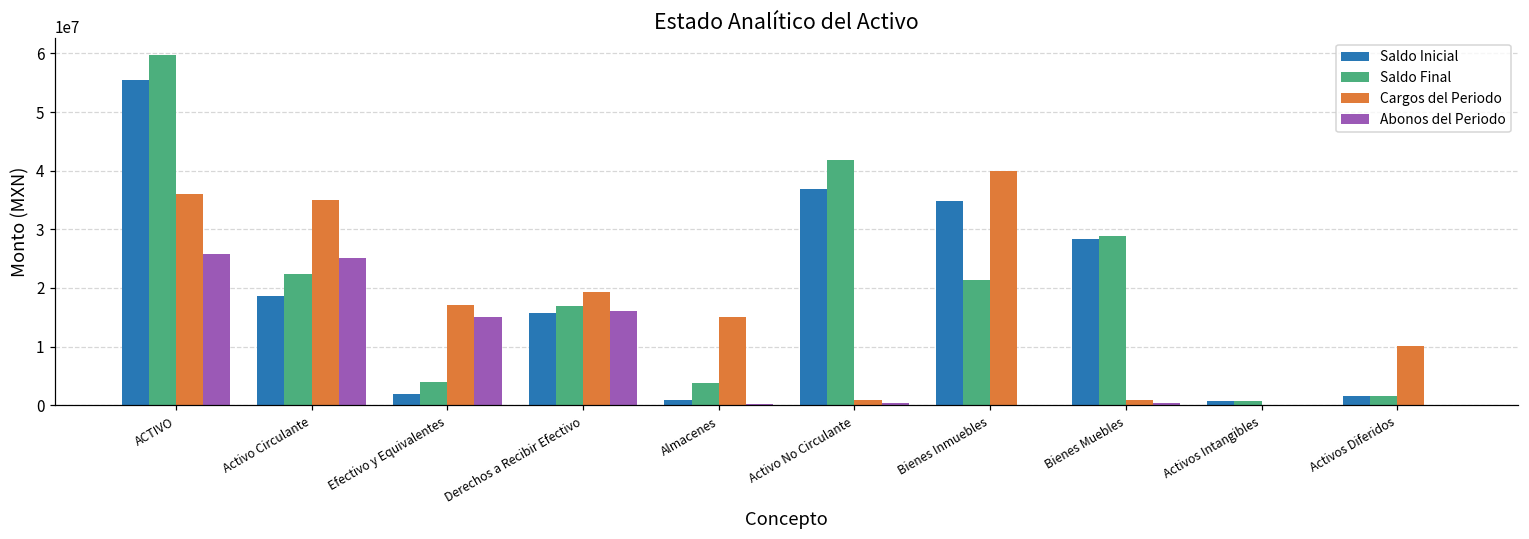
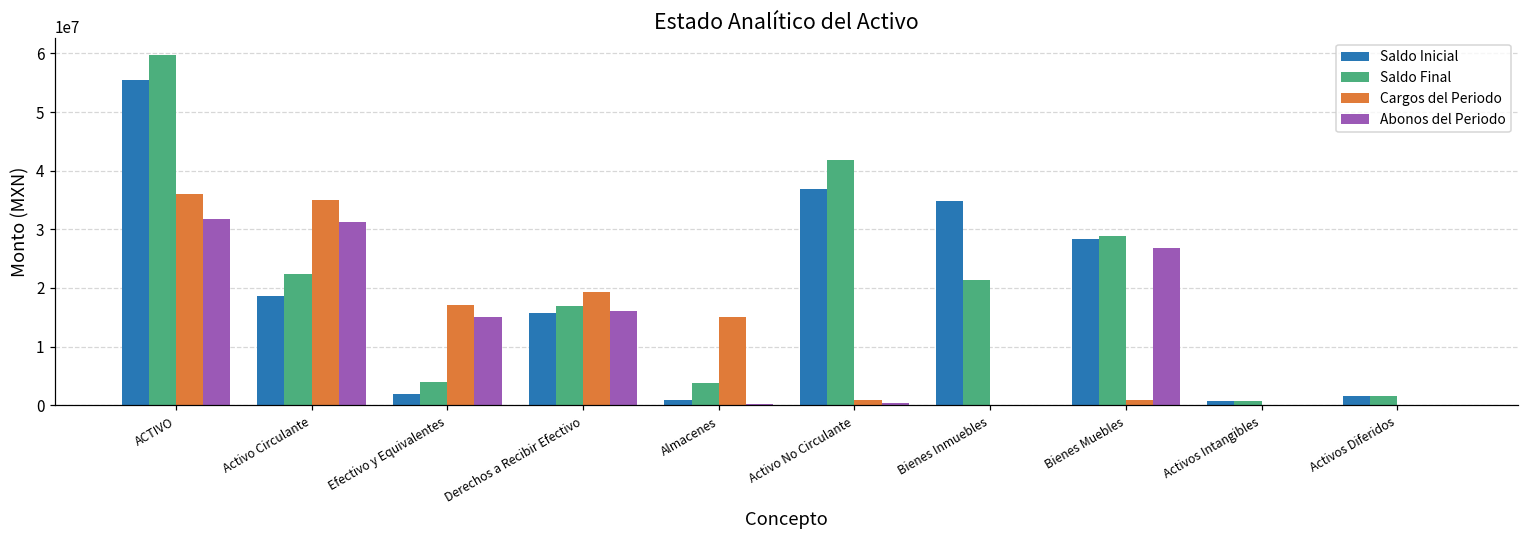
Abonos del Periodo, ACTIVO: 26000000 -> 32000000
Abonos del Periodo, Activo Circulante: 25000000 -> 31000000
Cargos del Periodo, Bienes Inmuebles: 40000000 -> 0
Abonos del Periodo, Bienes Muebles: 0 -> 27000000
Cargos del Periodo, Activos Diferidos: 10000000 -> 0
